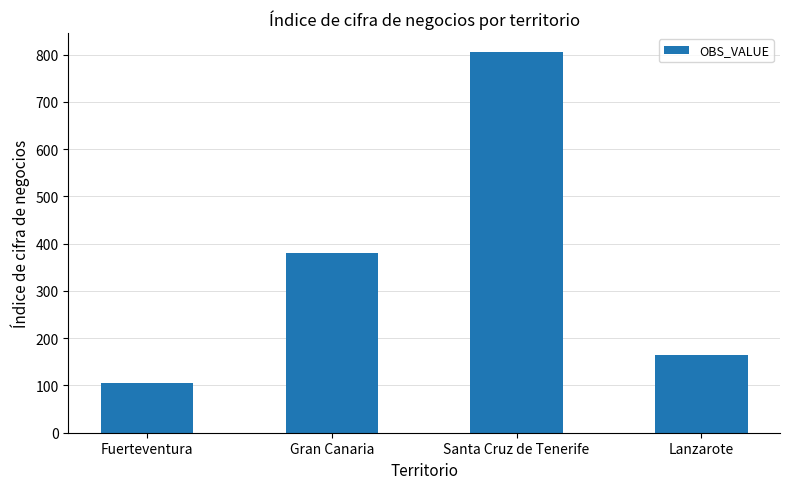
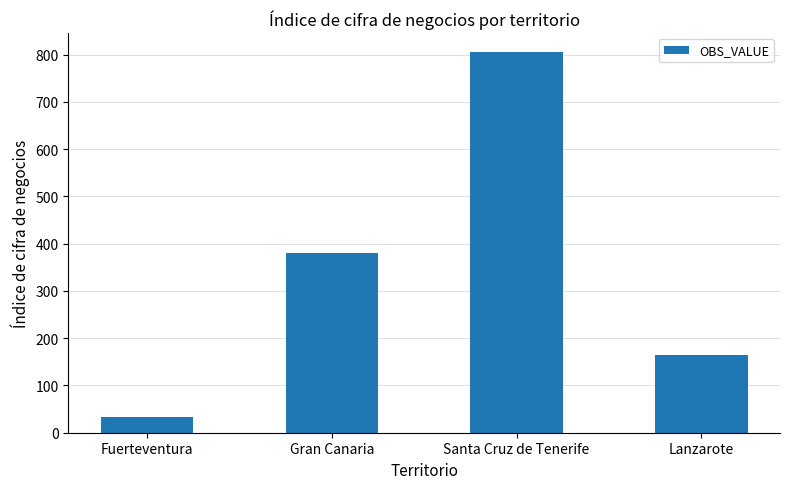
Fuerteventura: 110 -> 30
